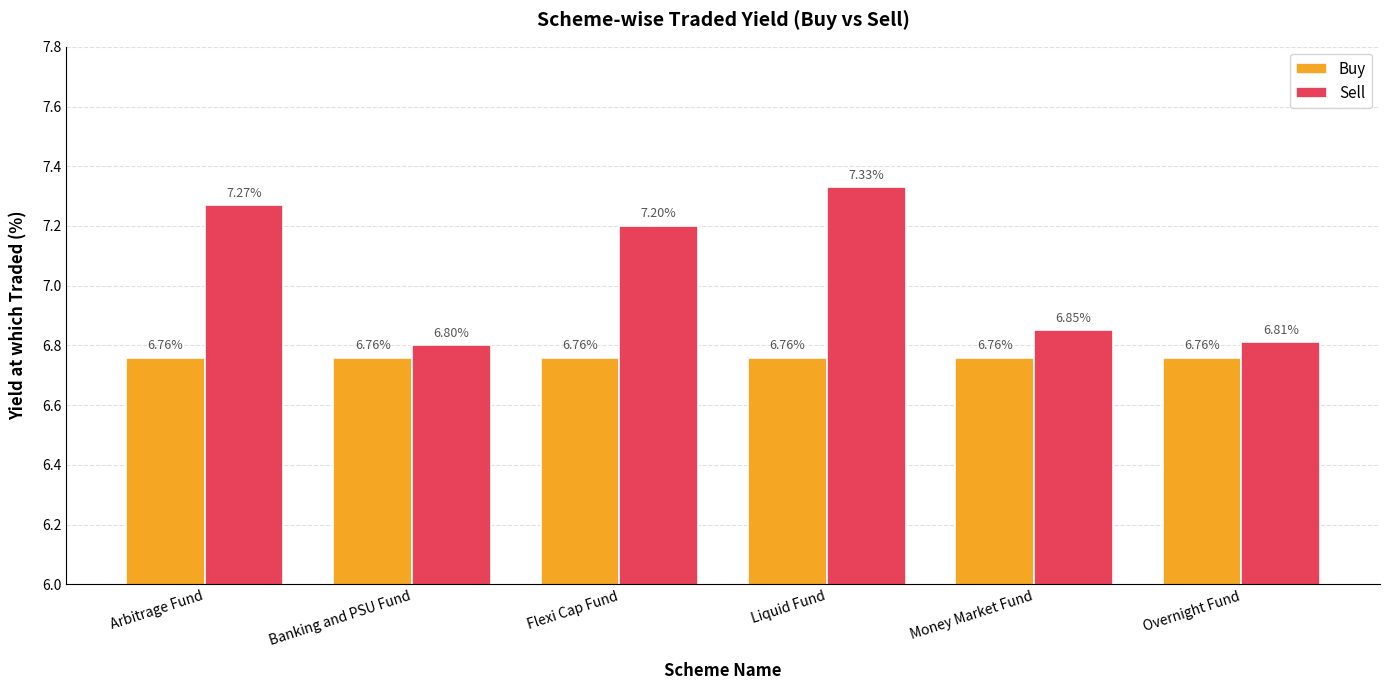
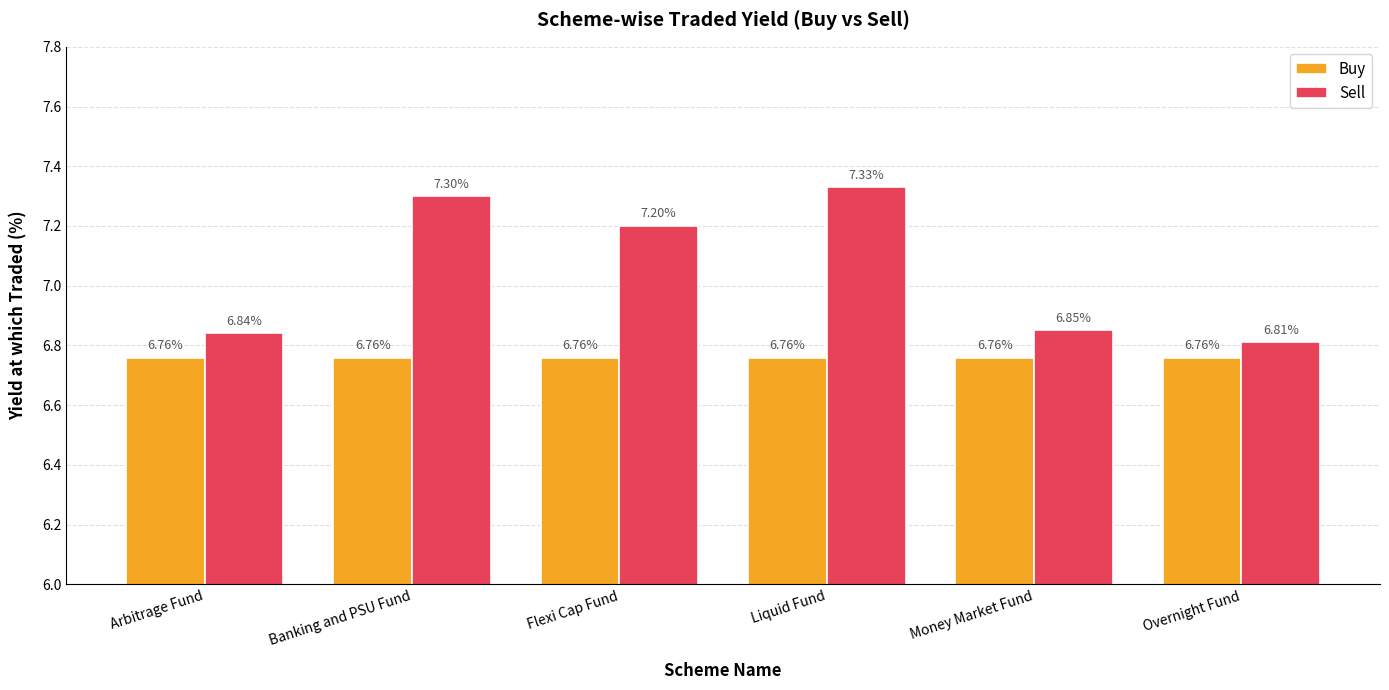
Sell, Arbitrage Fund: 7.27% -> 6.84%
Sell, Banking and PSU Fund: 6.80% -> 7.30%
